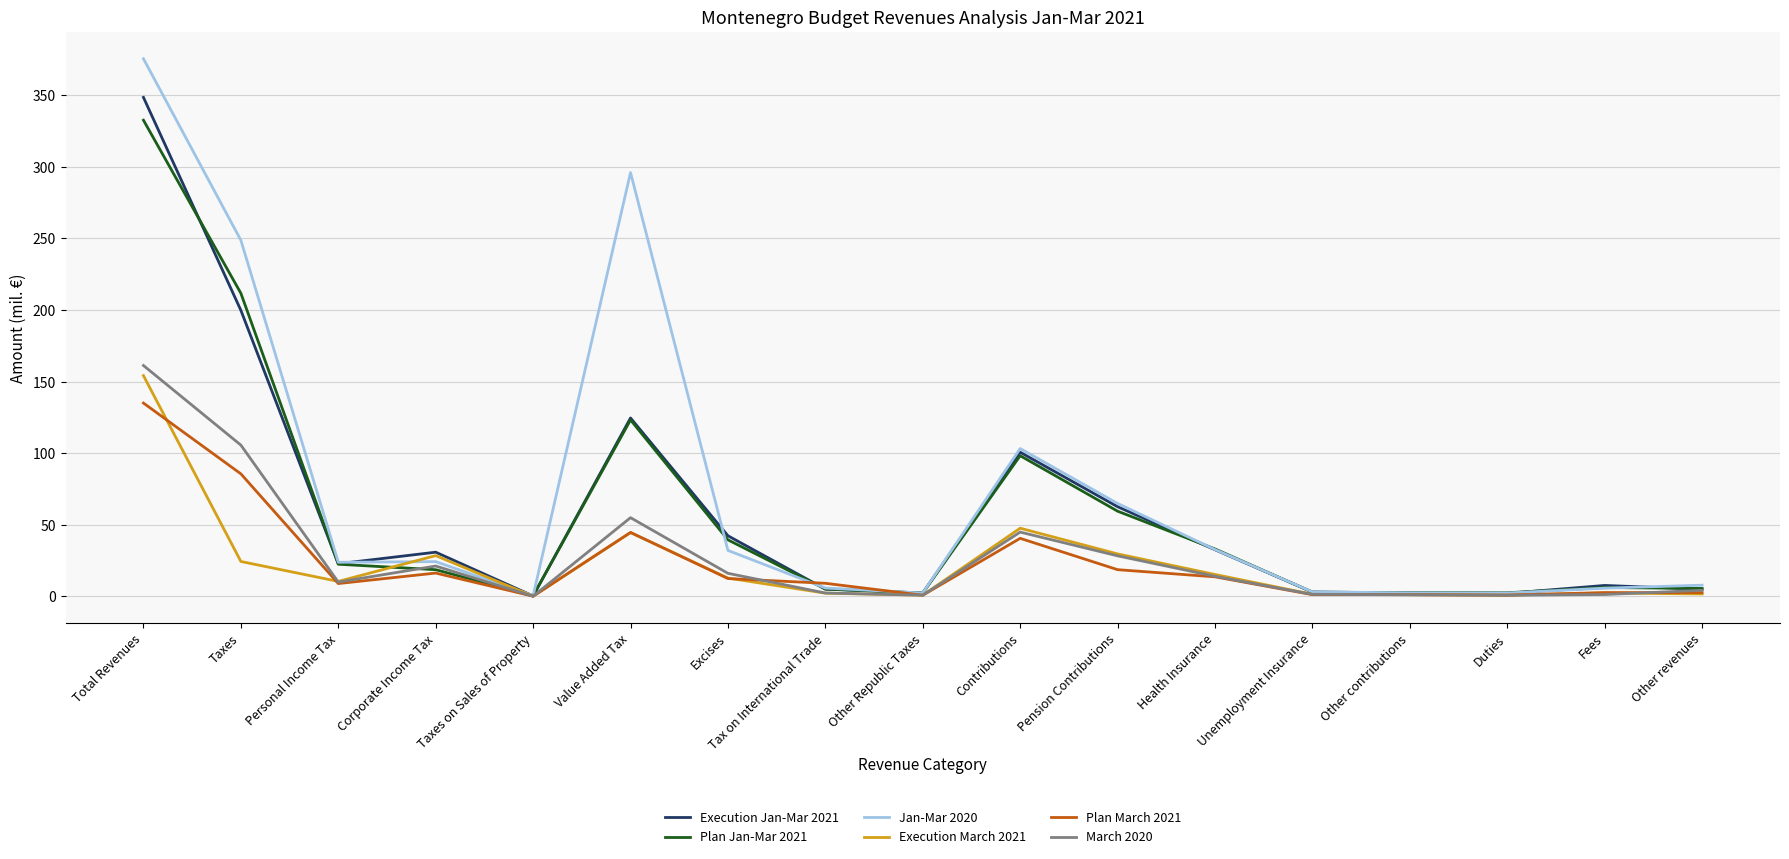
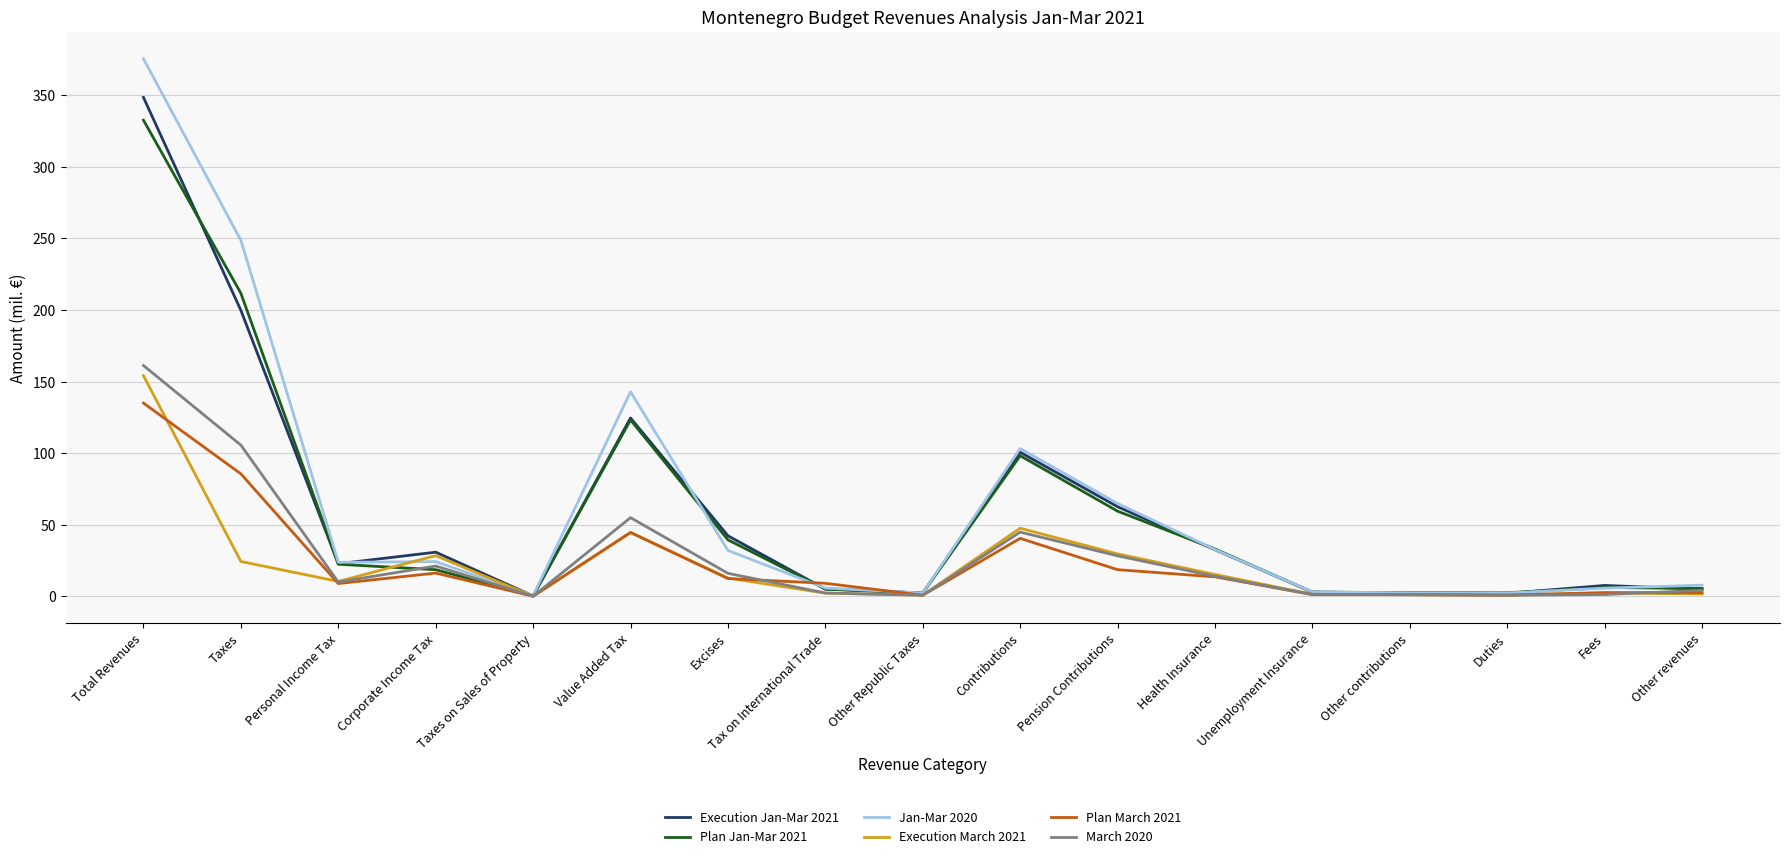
Jan-Mar 2020, Value Added Tax: 296 -> 143
